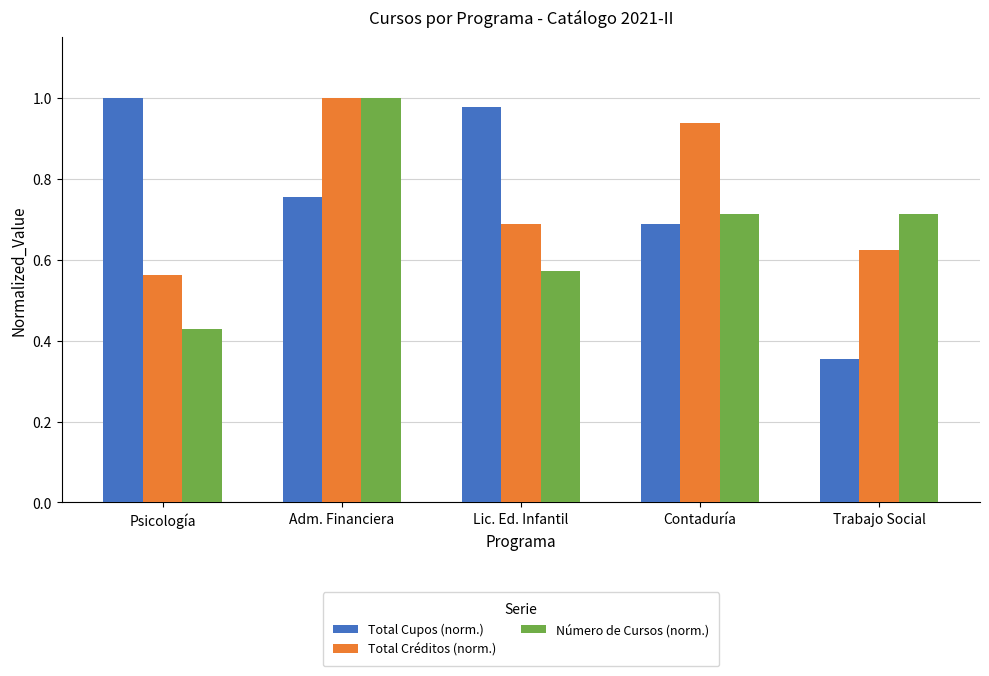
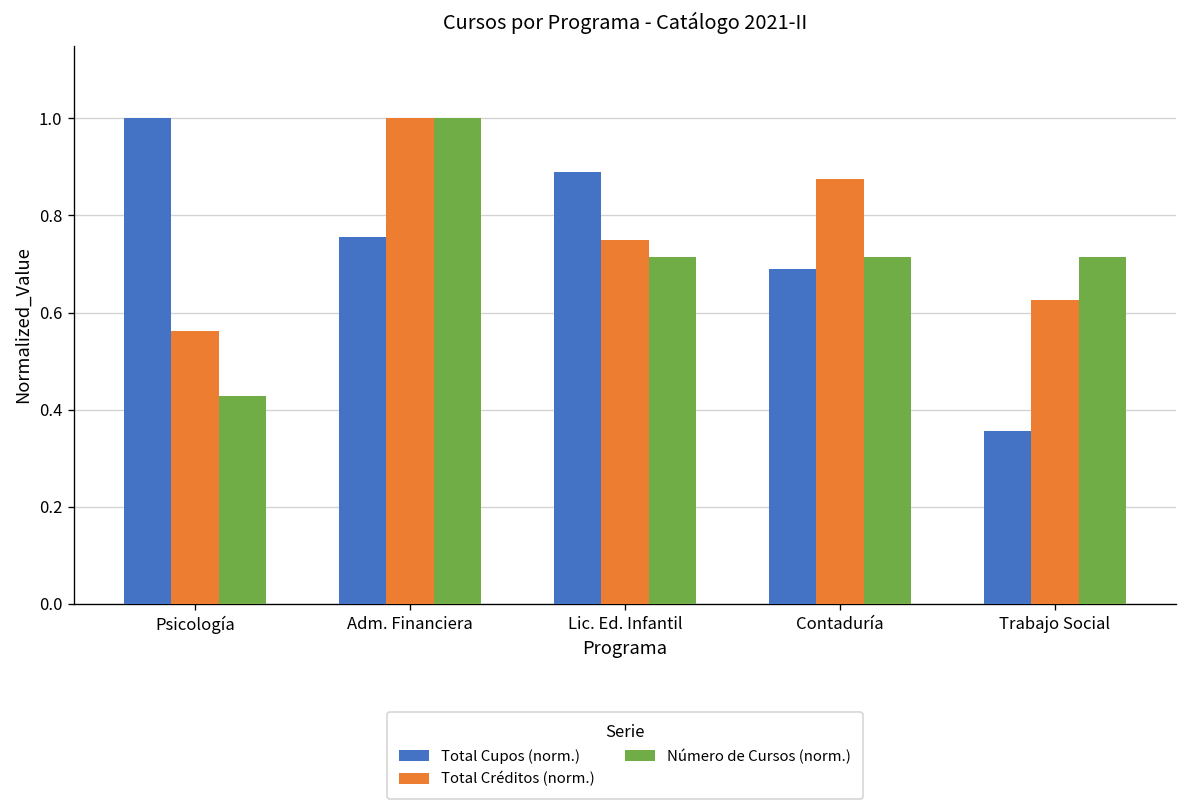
Total Cupos (norm.), Lic. Ed. Infantil: 0.98 -> 0.89
Total Créditos (norm.), Lic. Ed. Infantil: 0.69 -> 0.75
Número de Cursos (norm.), Lic. Ed. Infantil: 0.57 -> 0.71
Total Créditos (norm.), Contaduría: 0.94 -> 0.88
